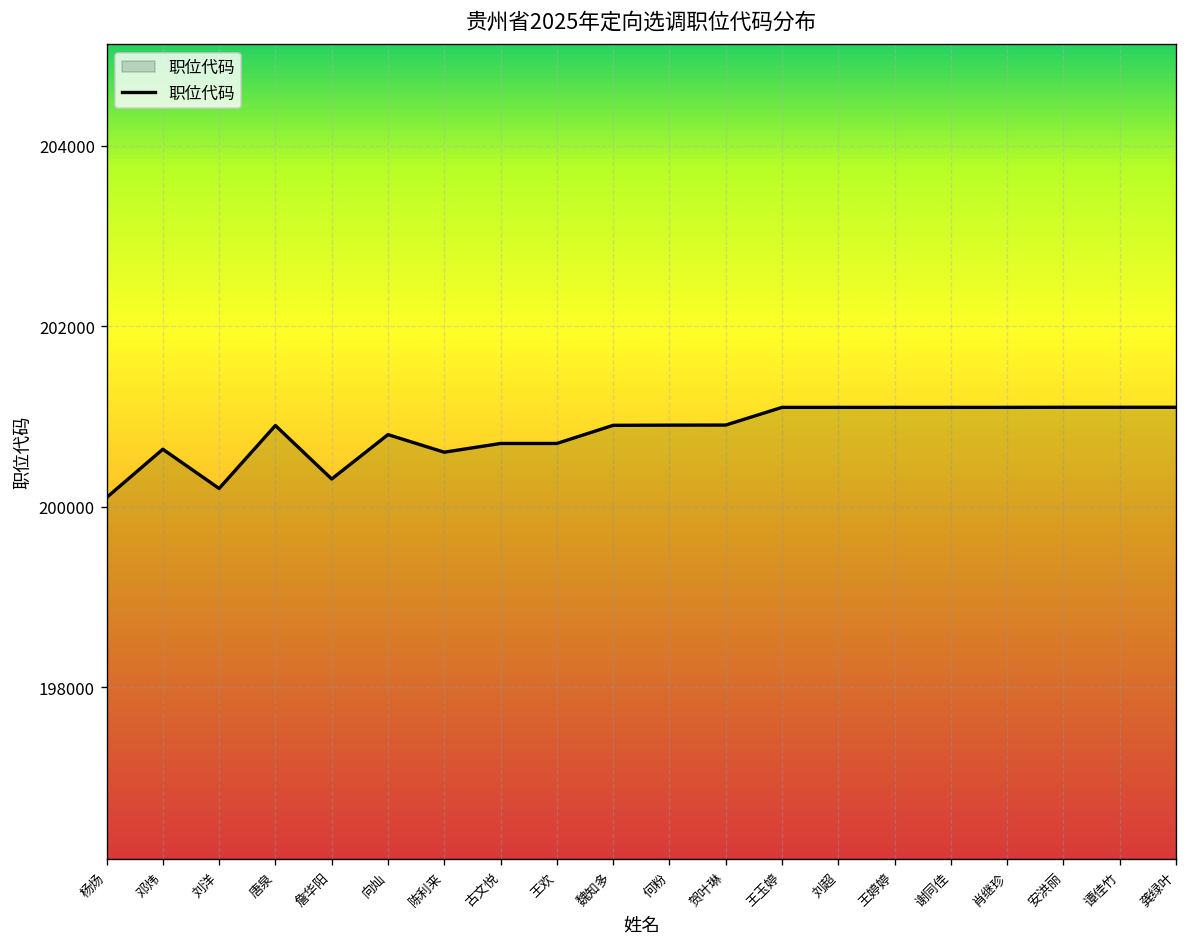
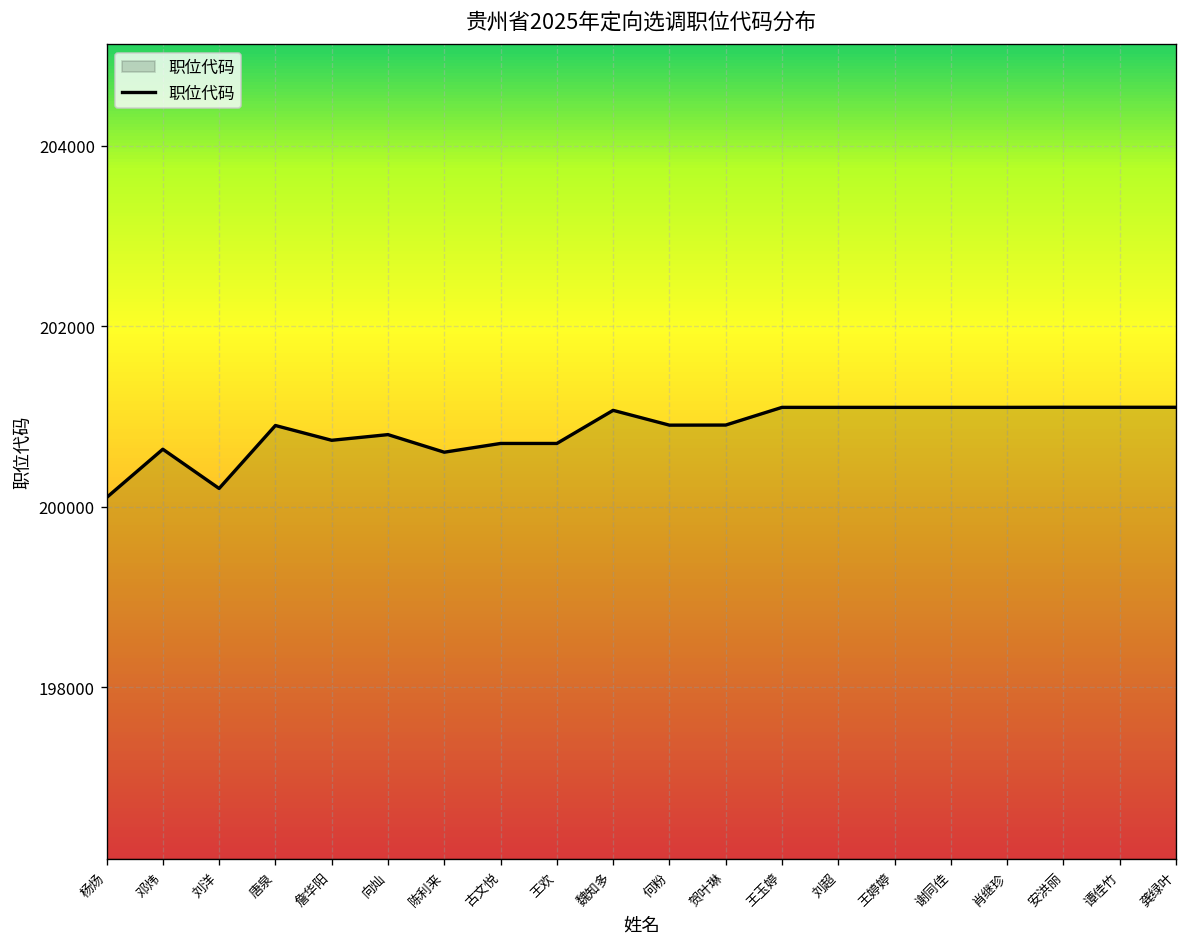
詹华阳: 200300 -> 200700
魏知多: 200900 -> 201100
